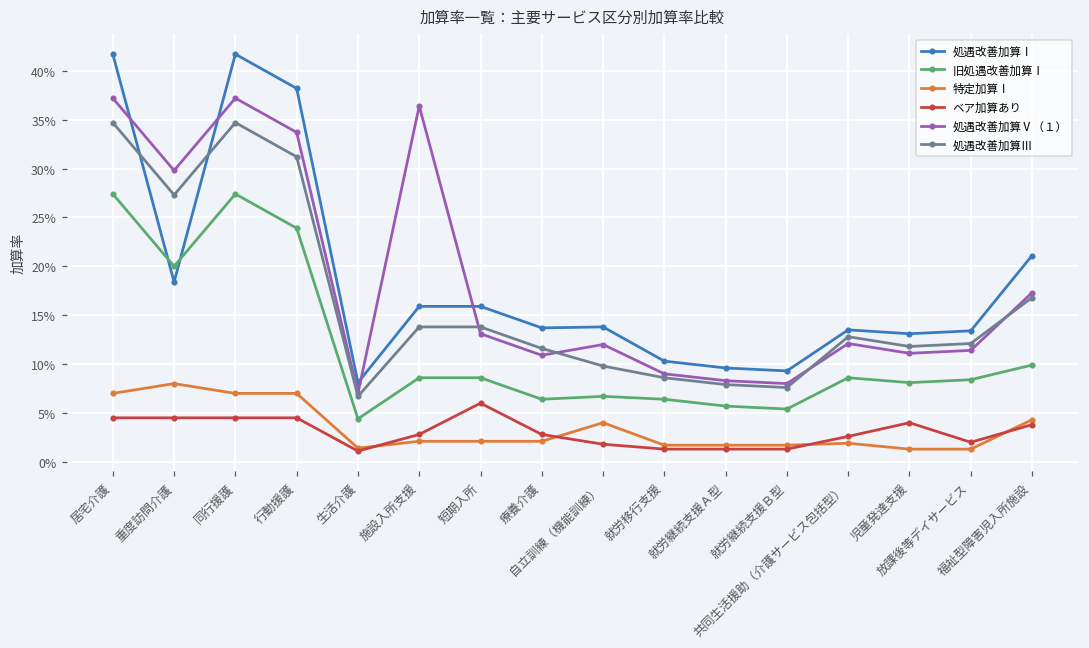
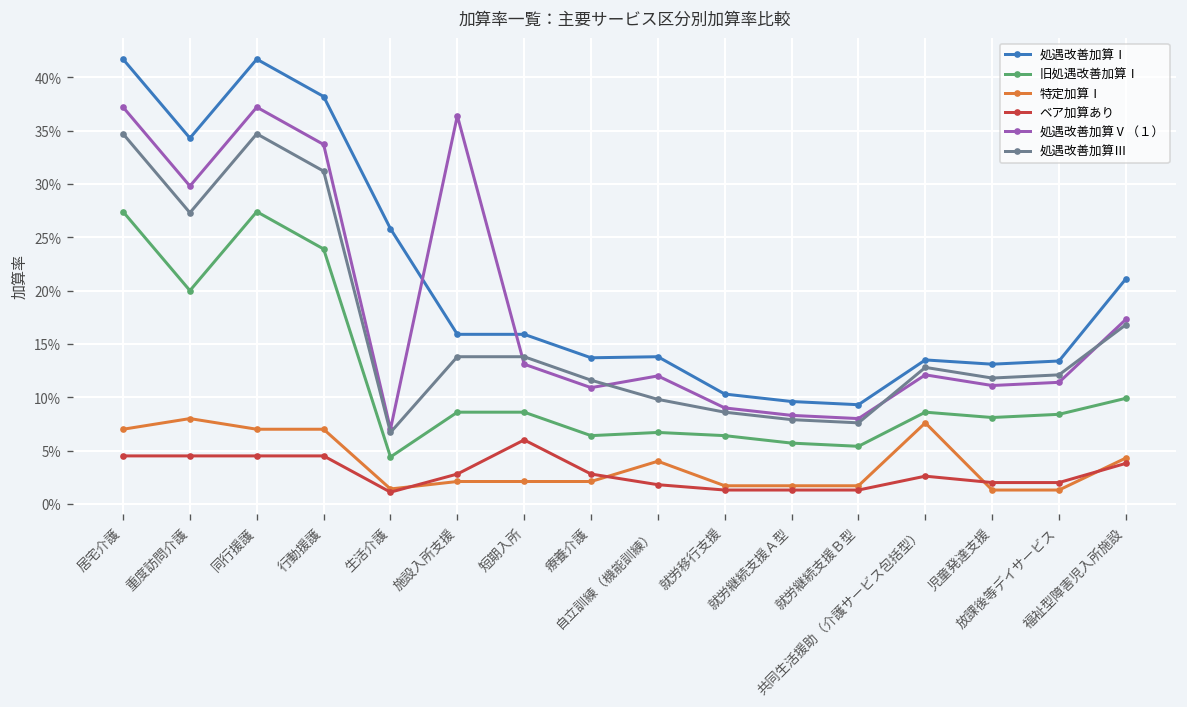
処遇改善加算Ⅰ, 重度訪問介護: 18% -> 34%
処遇改善加算Ⅰ, 生活介護: 8% -> 26%
特定加算Ⅰ, 共同生活援助（介護サービス包括型）: 2% -> 8%
ベア加算あり, 児童発達支援: 4% -> 2%
